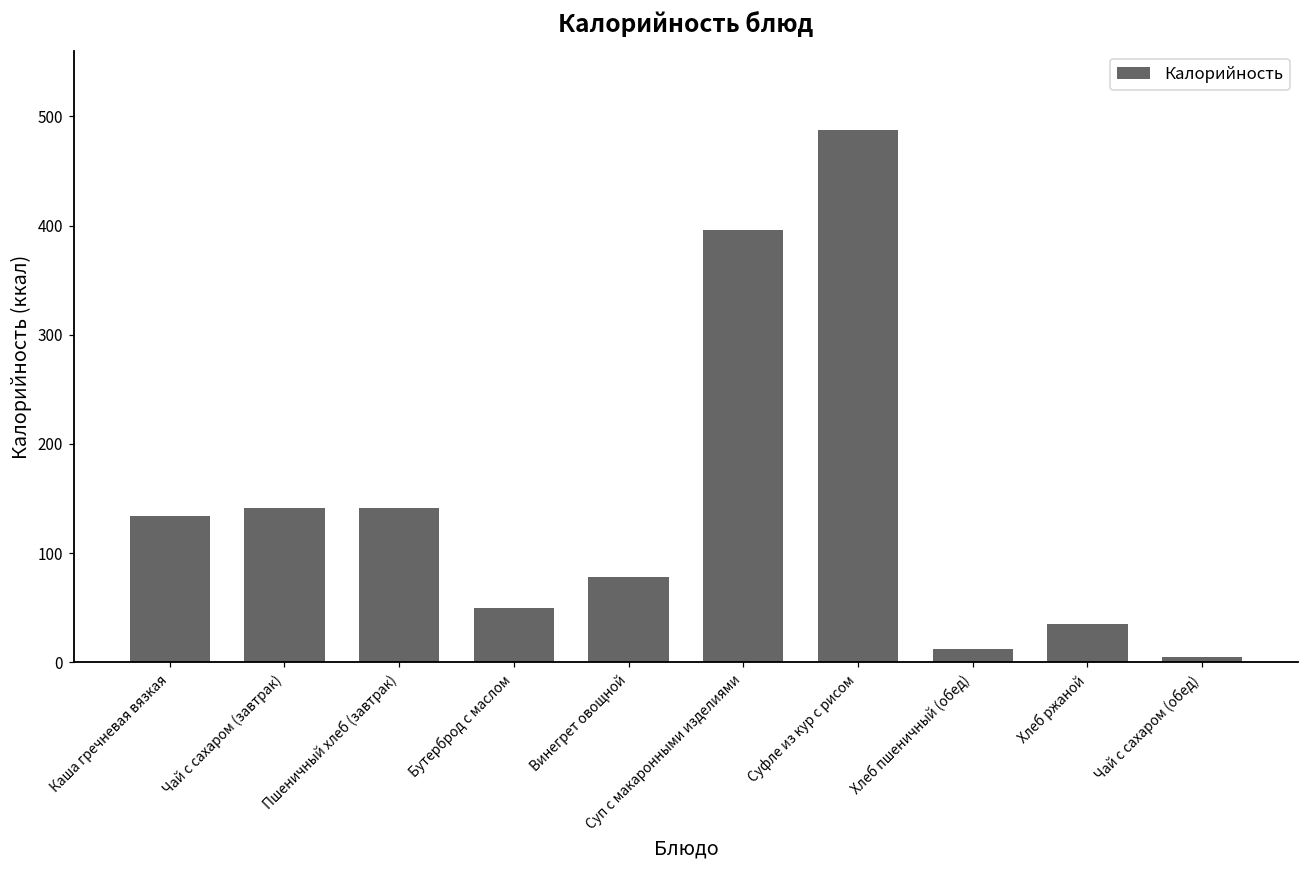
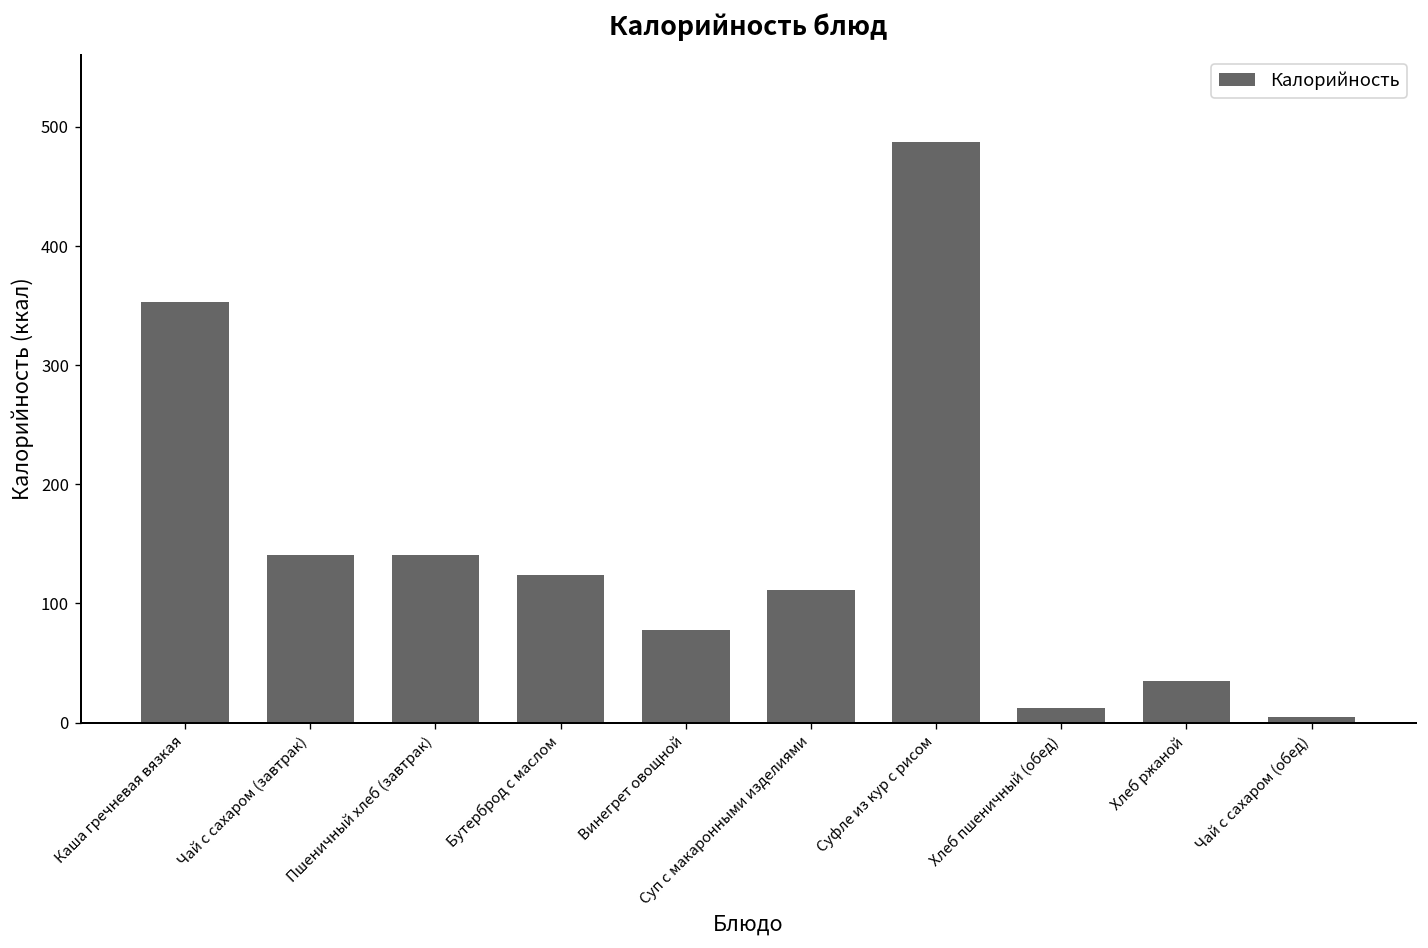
Каша гречневая вязкая: 130 -> 350
Бутерброд с маслом: 50 -> 120
Суп с макаронными изделиями: 400 -> 110
